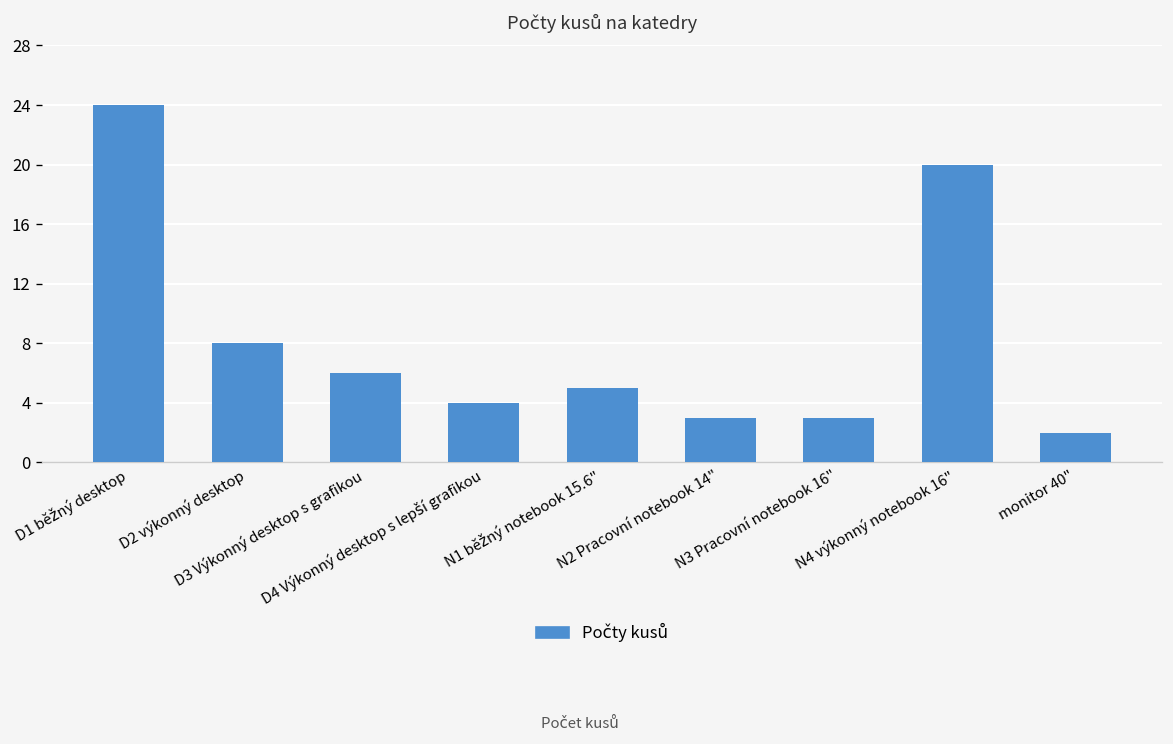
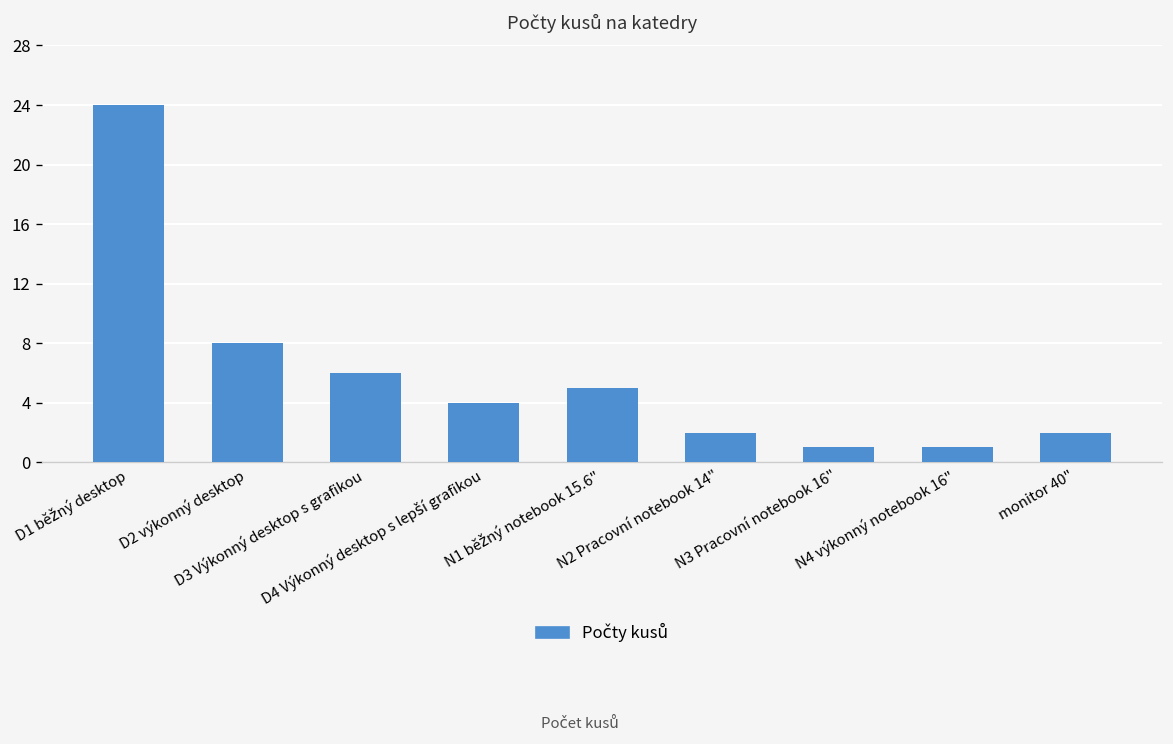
N2 Pracovní notebook 14": 3 -> 2
N3 Pracovní notebook 16": 3 -> 1
N4 výkonný notebook 16": 20 -> 1
